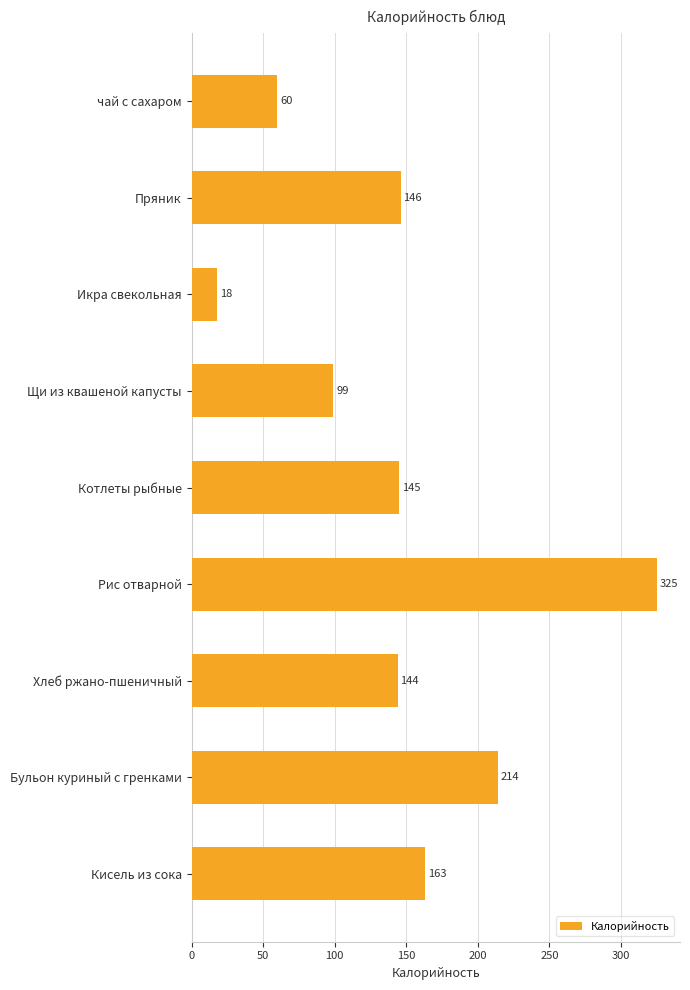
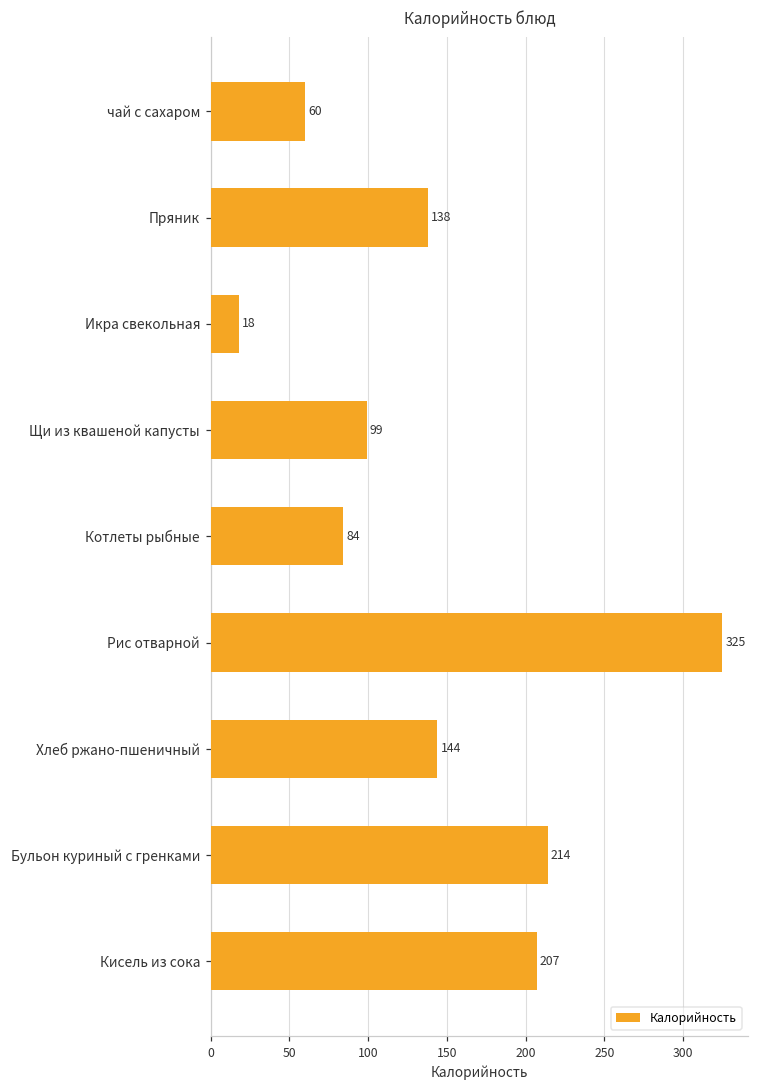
Пряник: 146 -> 138
Котлеты рыбные: 145 -> 84
Кисель из сока: 163 -> 207
